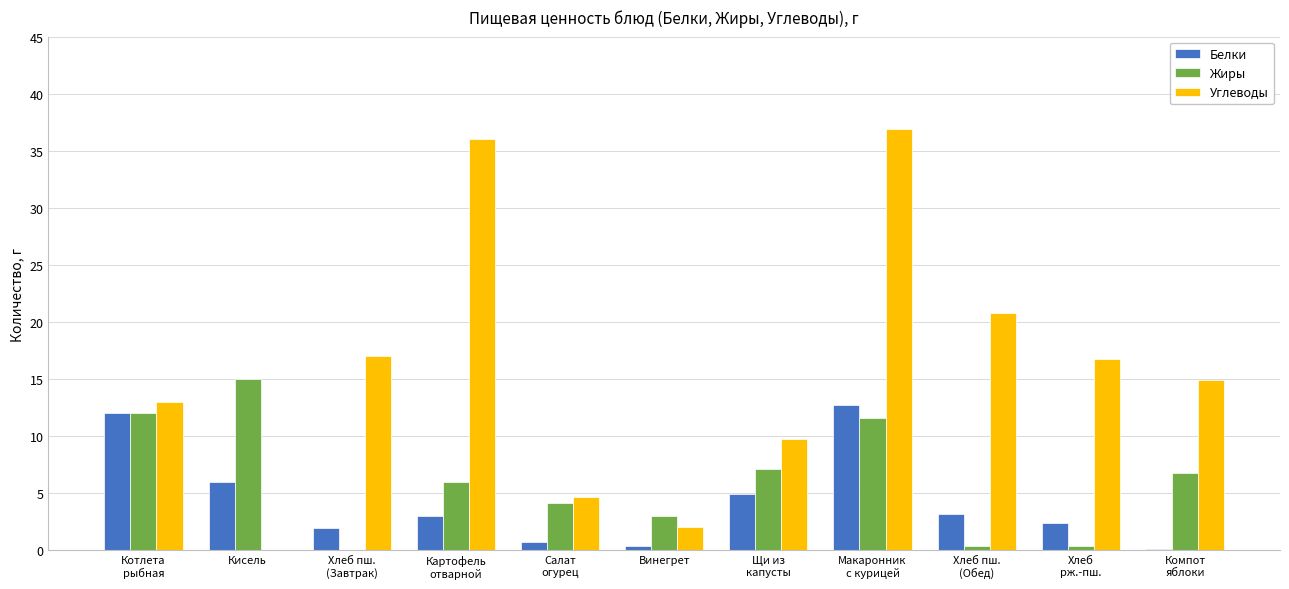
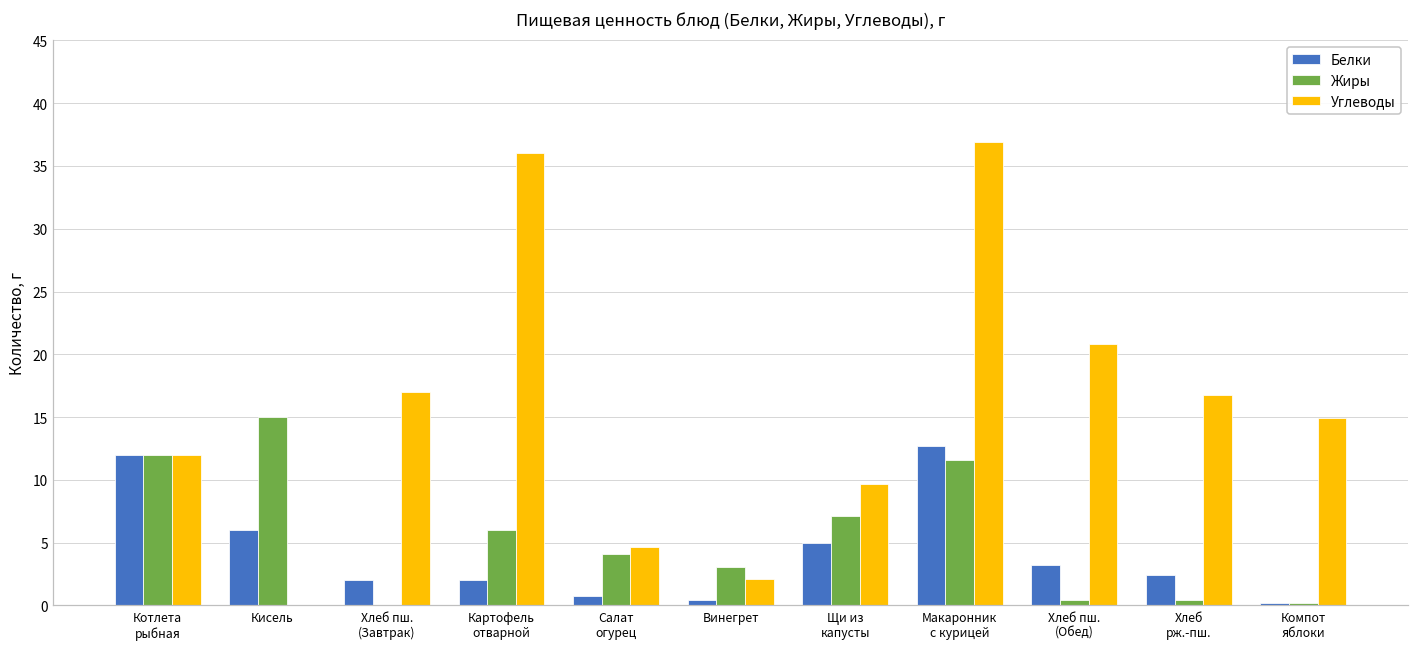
Углеводы, Котлета рыбная: 13 -> 12
Белки, Картофель отварной: 3 -> 2
Жиры, Компот яблоки: 6.8 -> 0.2
